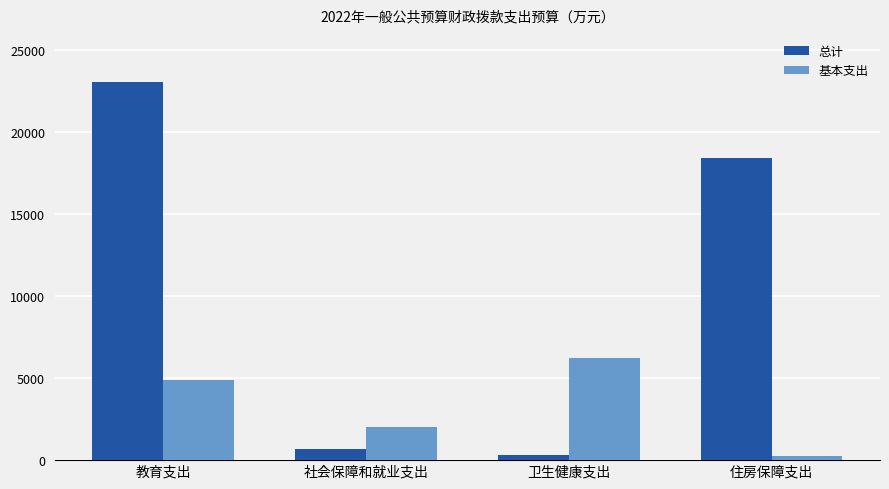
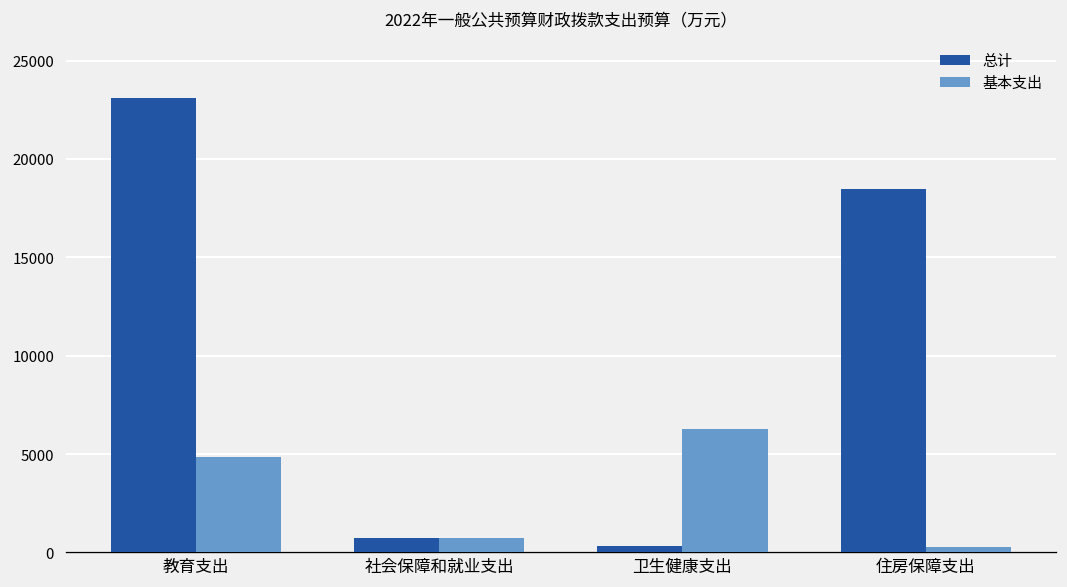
基本支出, 社会保障和就业支出: 2000 -> 700
